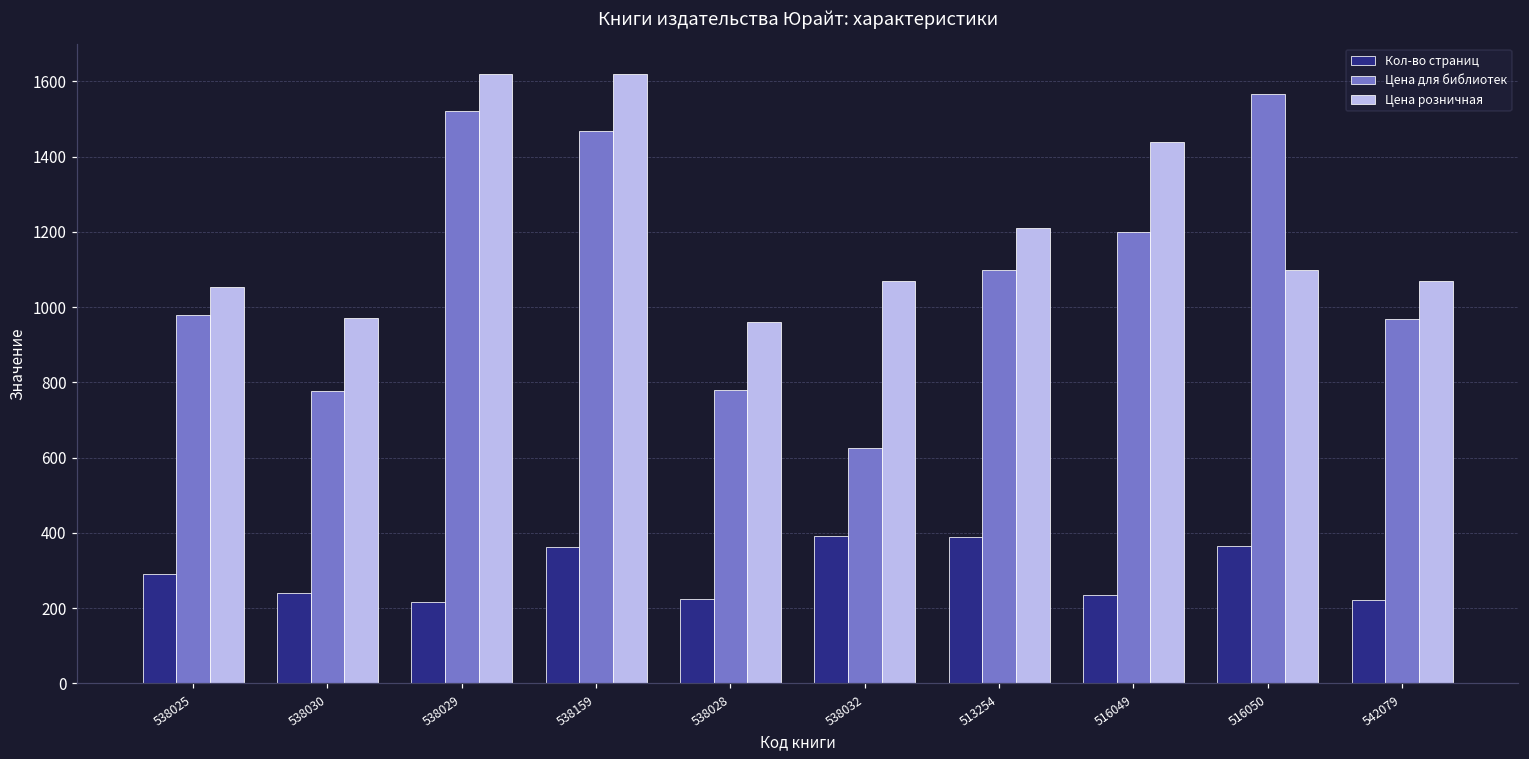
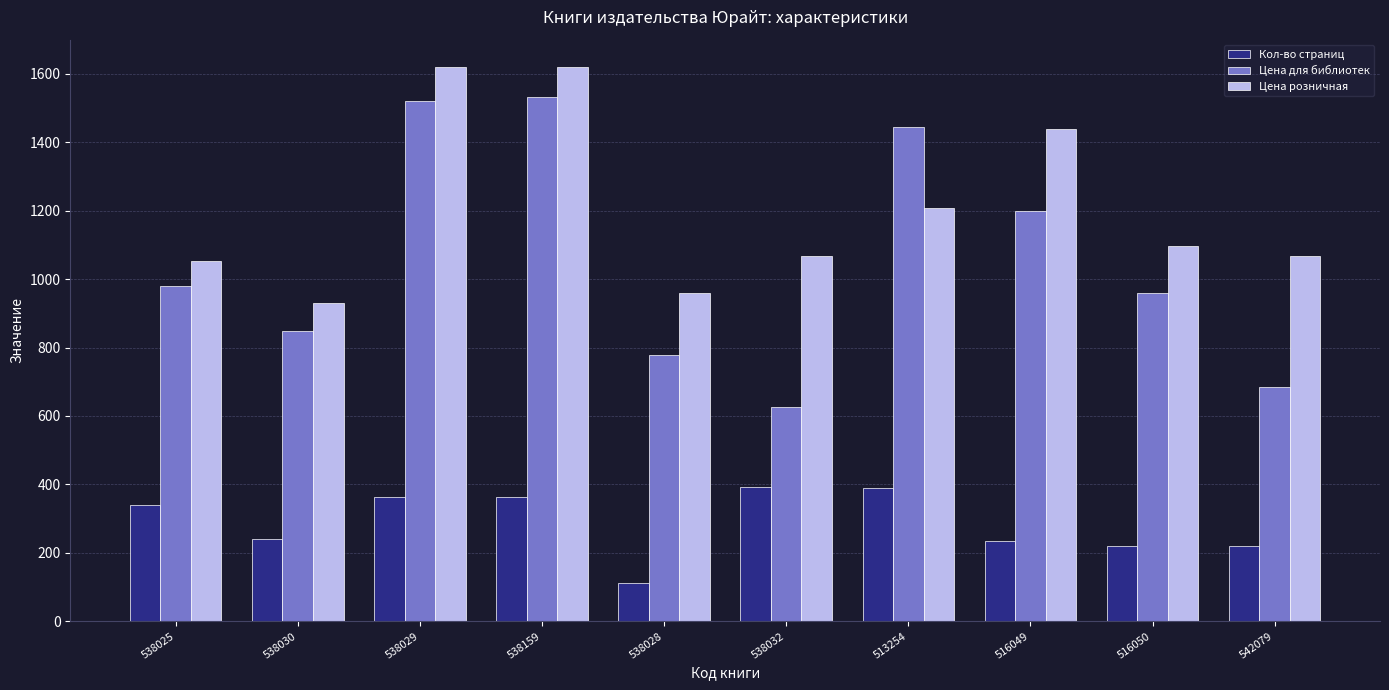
Кол-во страниц, 538025: 290 -> 340
Цена для библиотек, 538030: 780 -> 850
Цена розничная, 538030: 970 -> 930
Кол-во страниц, 538029: 220 -> 360
Цена для библиотек, 538159: 1470 -> 1530
Кол-во страниц, 538028: 220 -> 110
Цена для библиотек, 513254: 1100 -> 1440
Кол-во страниц, 516050: 370 -> 220
Цена для библиотек, 516050: 1570 -> 960
Цена для библиотек, 542079: 970 -> 690
